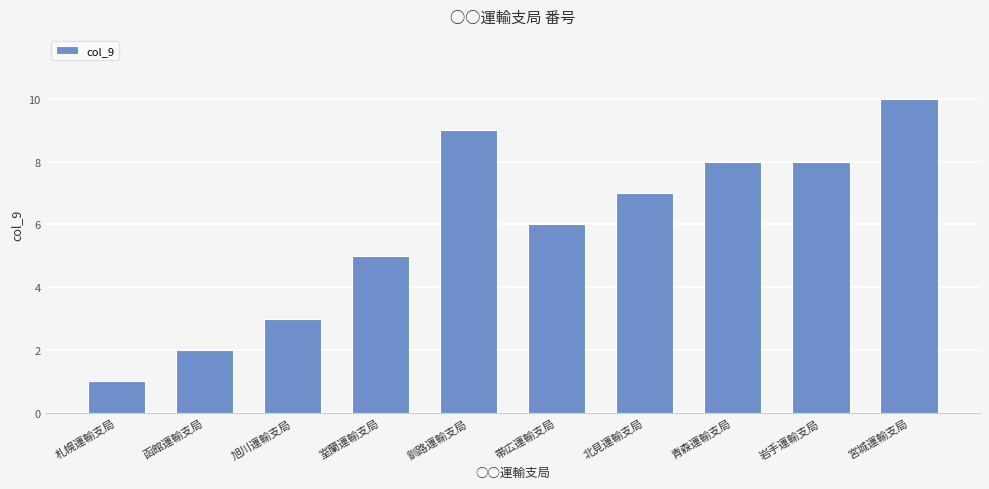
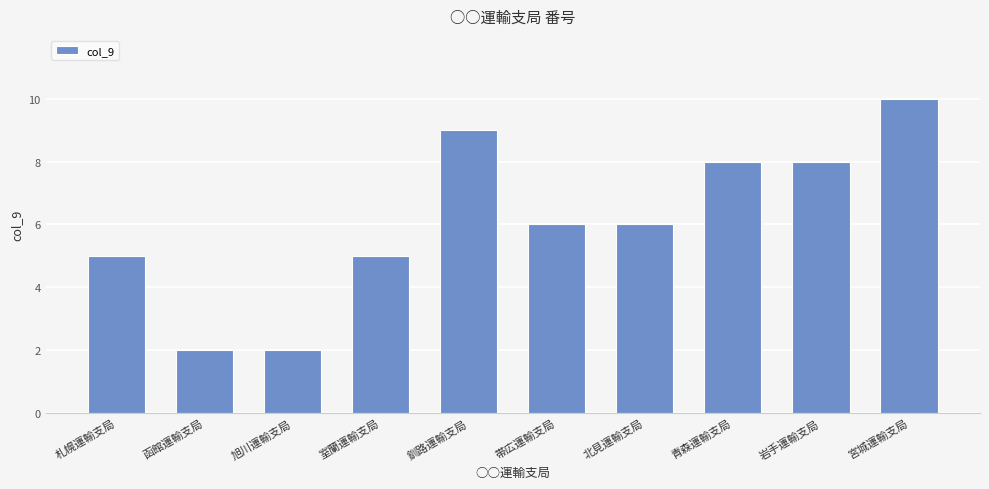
札幌運輸支局: 1 -> 5
旭川運輸支局: 3 -> 2
北見運輸支局: 7 -> 6
